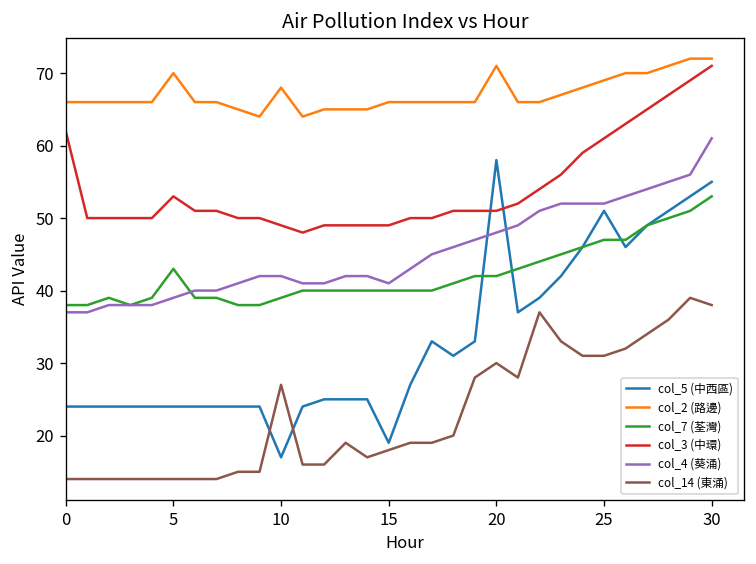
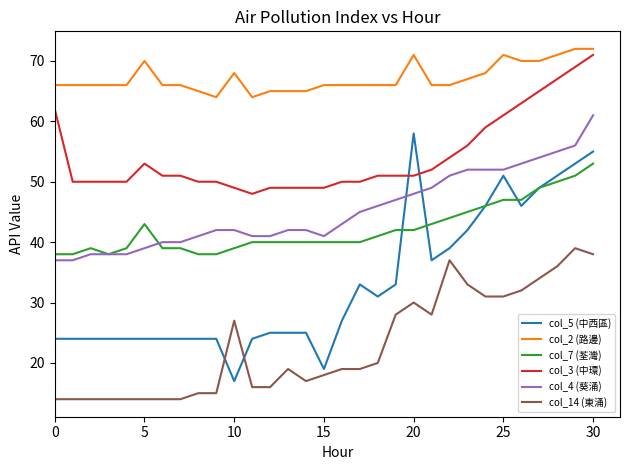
col_2 (路邊), 25: 69 -> 71
